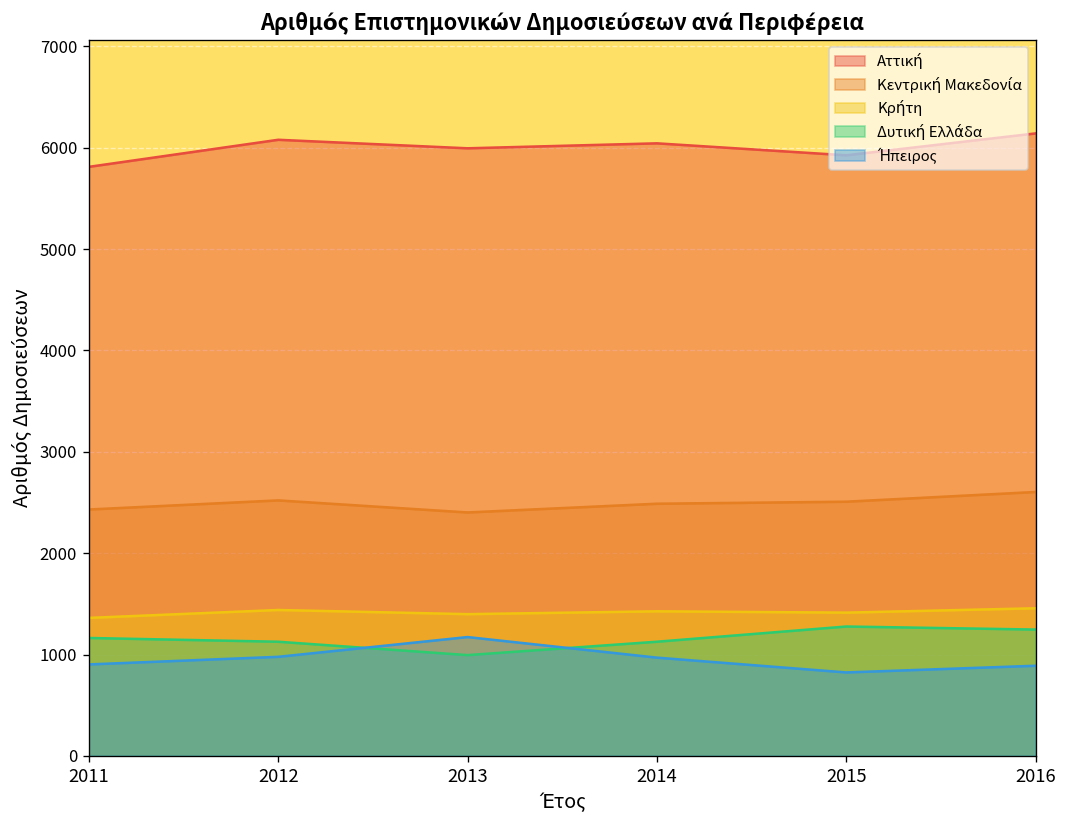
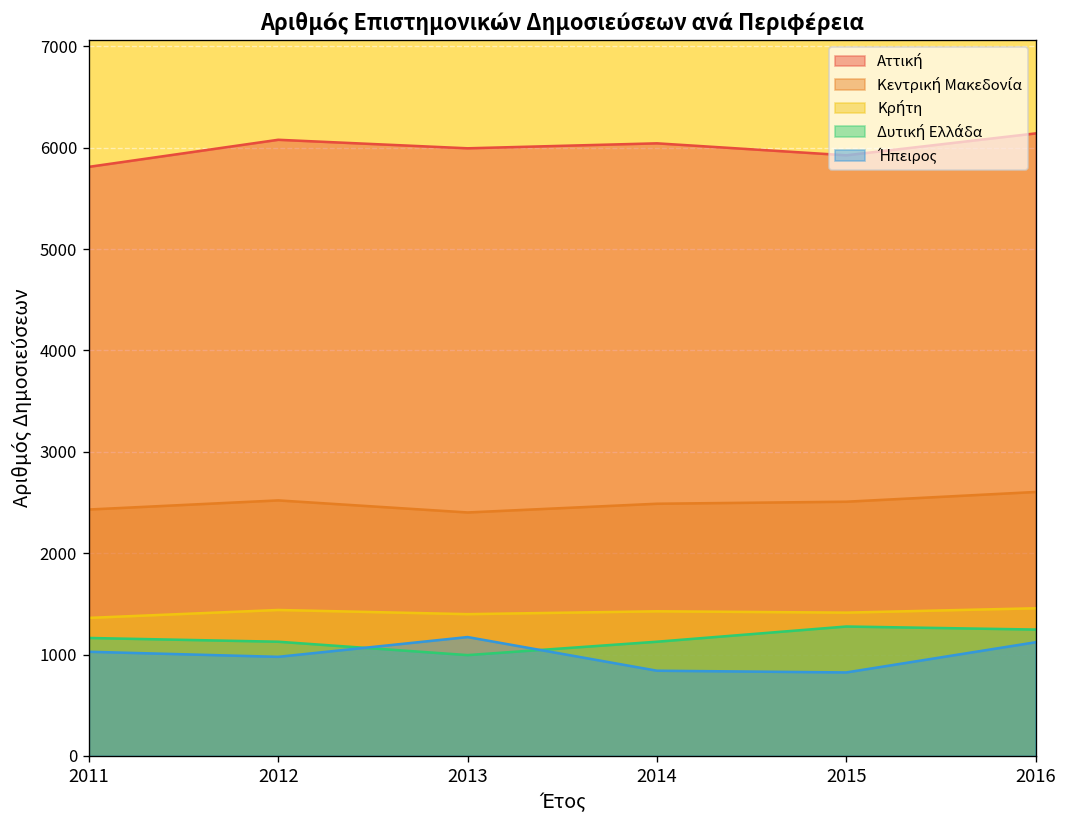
Ήπειρος, 2011: 900 -> 1000
Ήπειρος, 2014: 1000 -> 800
Ήπειρος, 2016: 900 -> 1100
